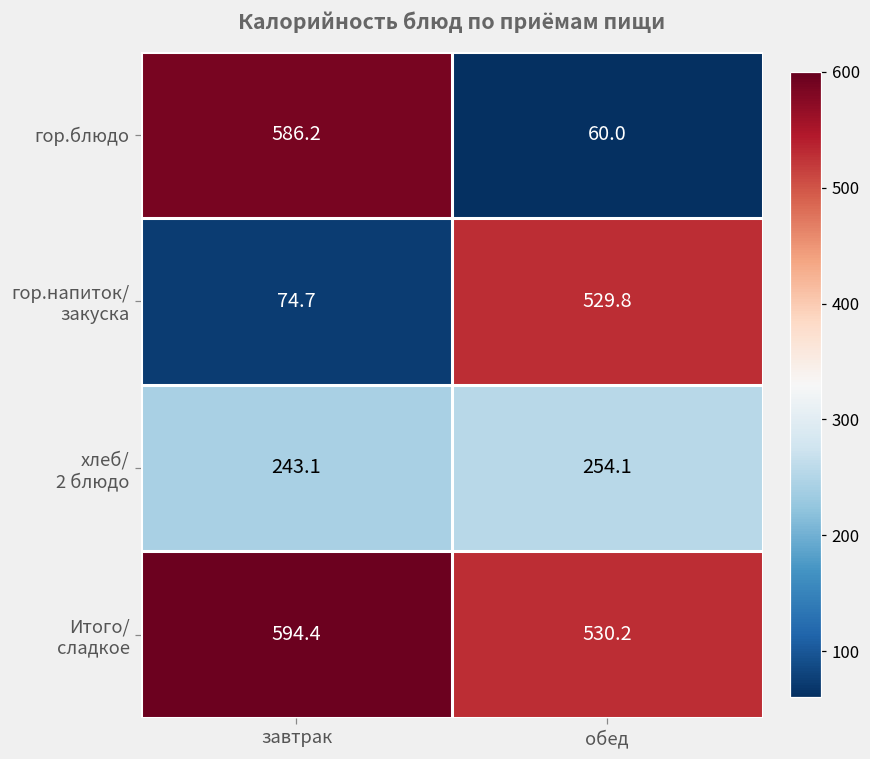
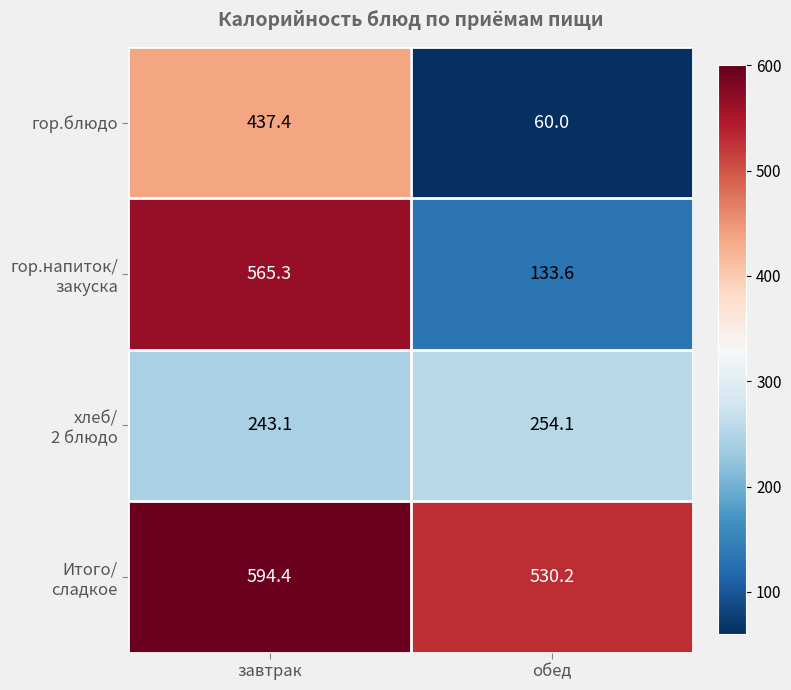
гор.блюдо, завтрак: 586.2 -> 437.4
гор.напиток/ закуска, завтрак: 74.7 -> 565.3
гор.напиток/ закуска, обед: 529.8 -> 133.6
